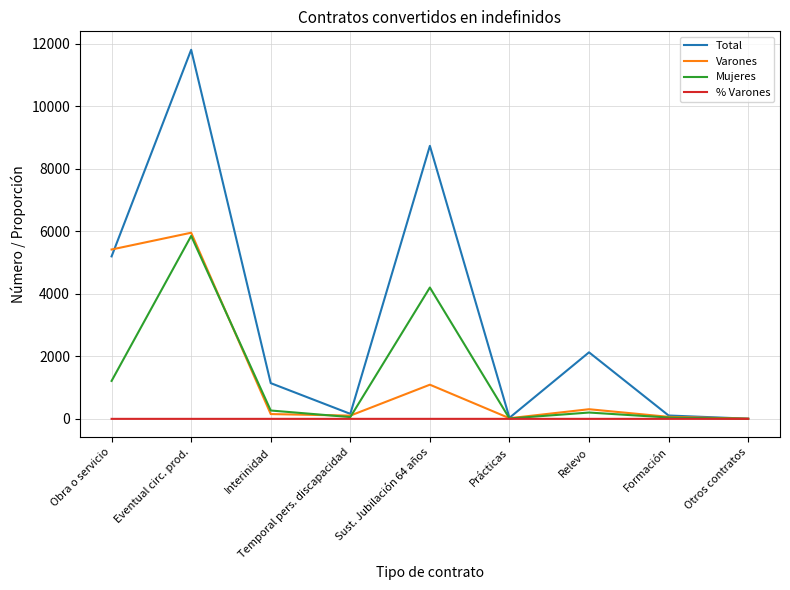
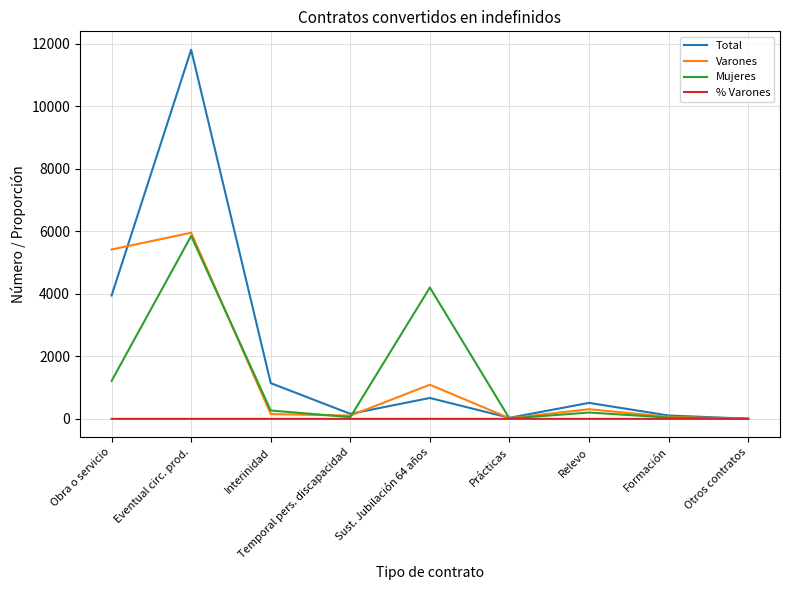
Total, Obra o servicio: 5200 -> 3900
Total, Sust. Jubilación 64 años: 8700 -> 700
Total, Relevo: 2100 -> 500
